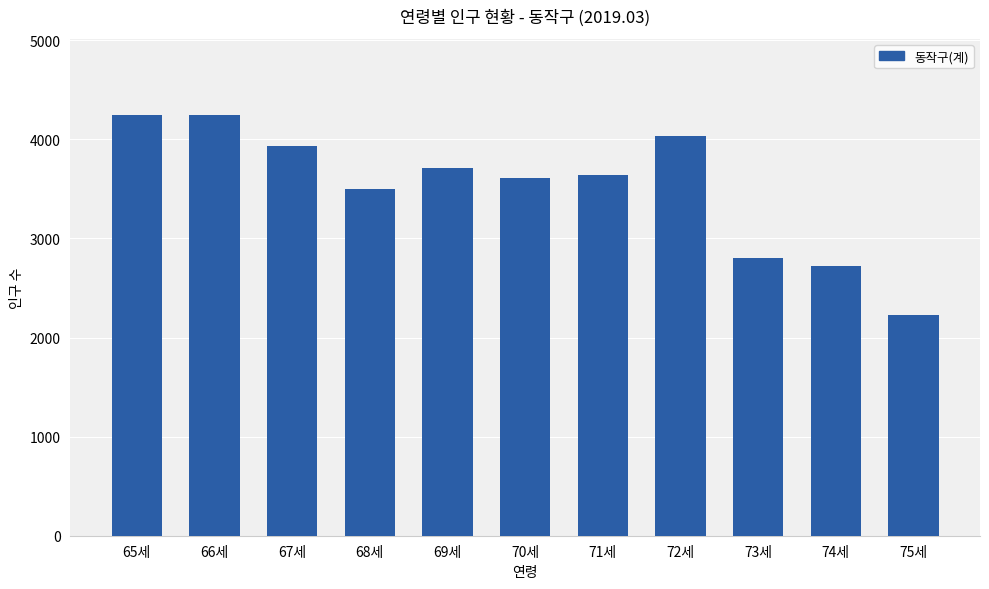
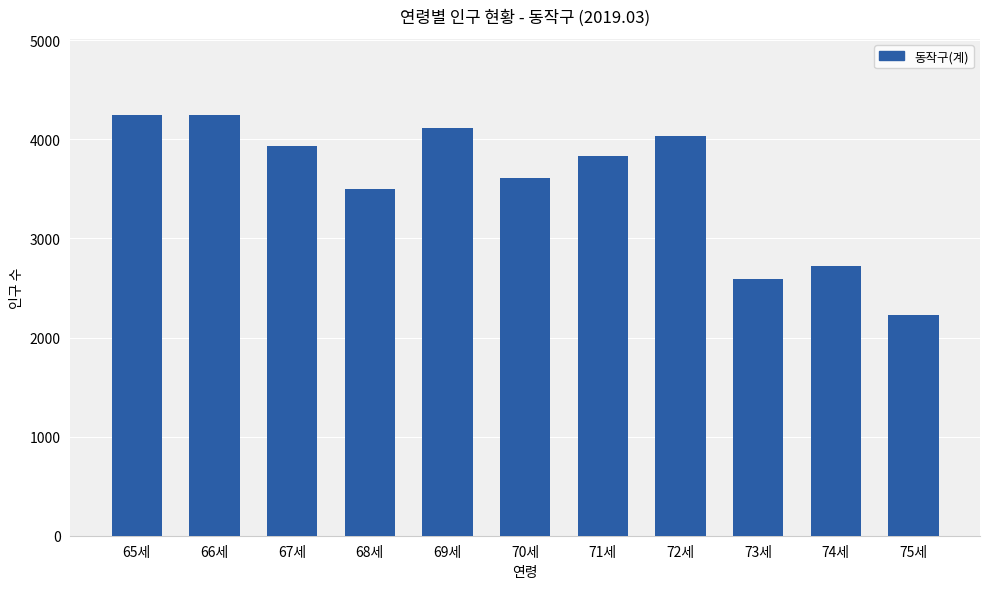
69세: 3700 -> 4100
71세: 3600 -> 3800
73세: 2800 -> 2600
